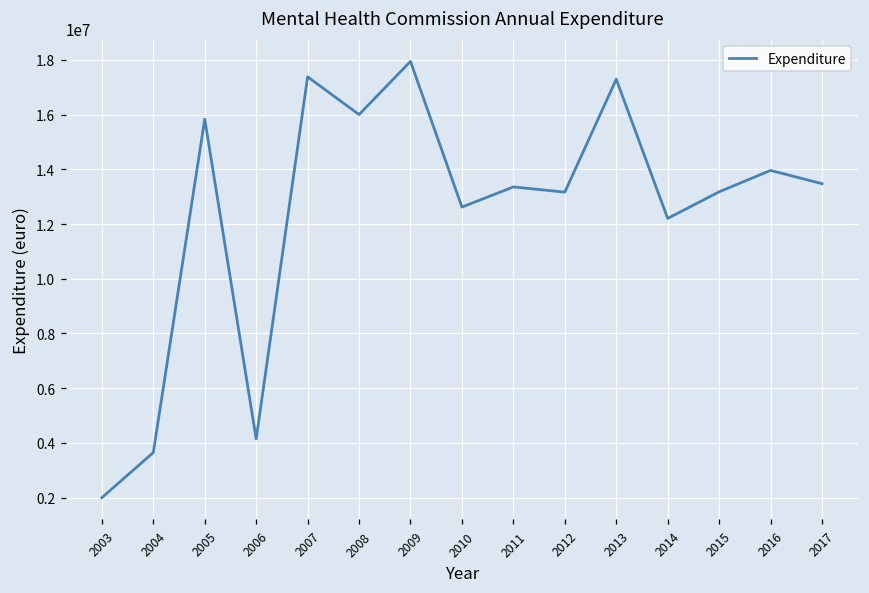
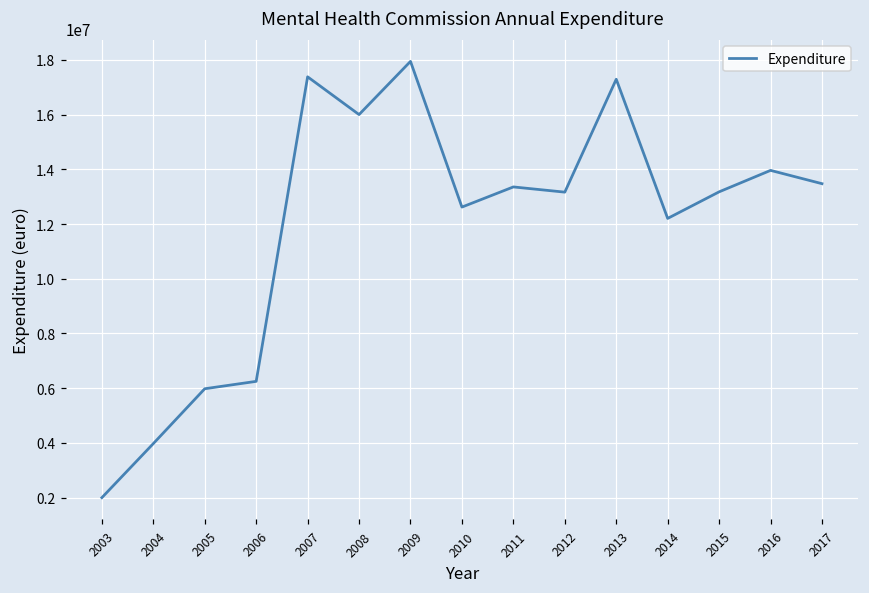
2004: 3600000 -> 4000000
2005: 15800000 -> 6000000
2006: 4100000 -> 6300000
